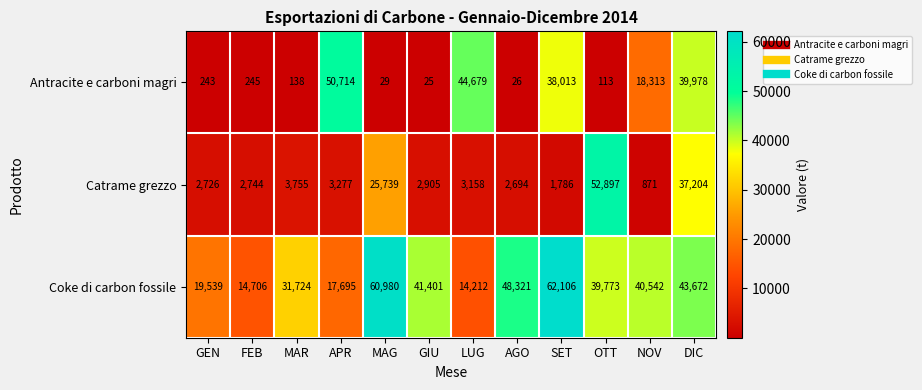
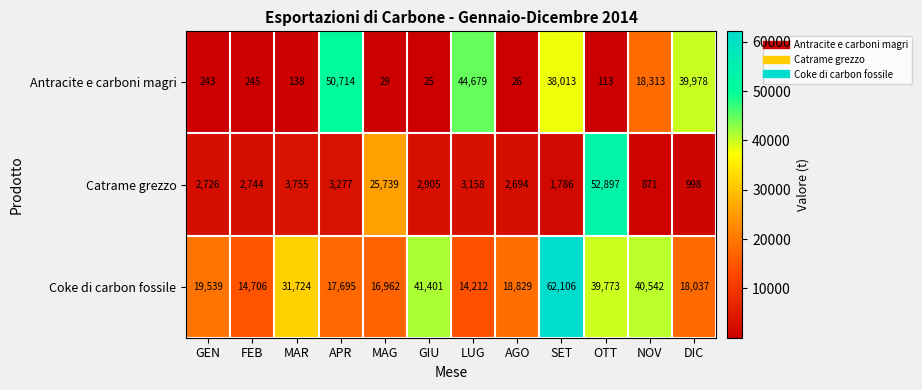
Catrame grezzo, DIC: 37,204 -> 998
Coke di carbon fossile, MAG: 60,980 -> 16,962
Coke di carbon fossile, AGO: 48,321 -> 18,829
Coke di carbon fossile, DIC: 43,672 -> 18,037
